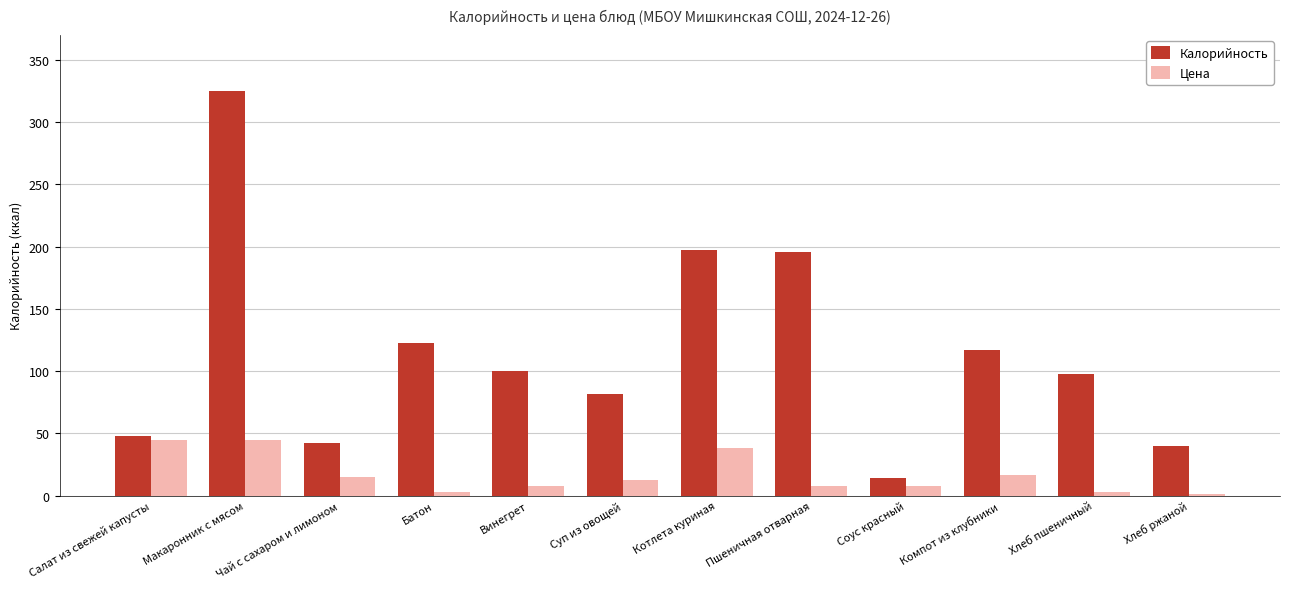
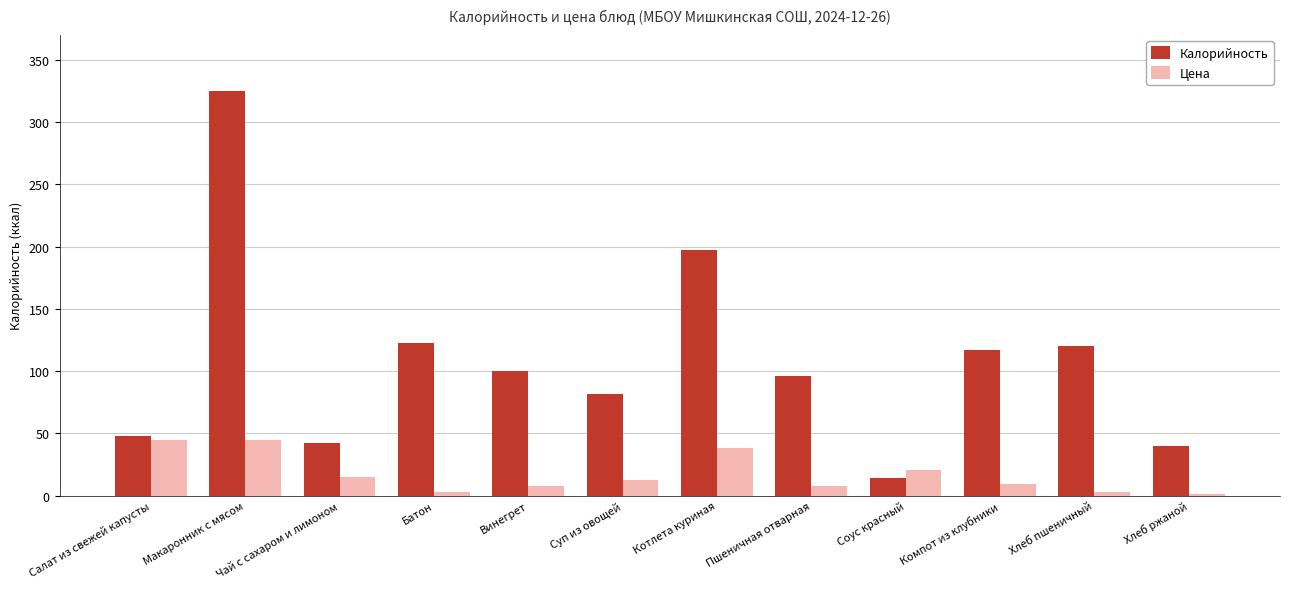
Калорийность, Пшеничная отварная: 196 -> 96
Цена, Соус красный: 8 -> 20
Цена, Компот из клубники: 17 -> 10
Калорийность, Хлеб пшеничный: 98 -> 120
